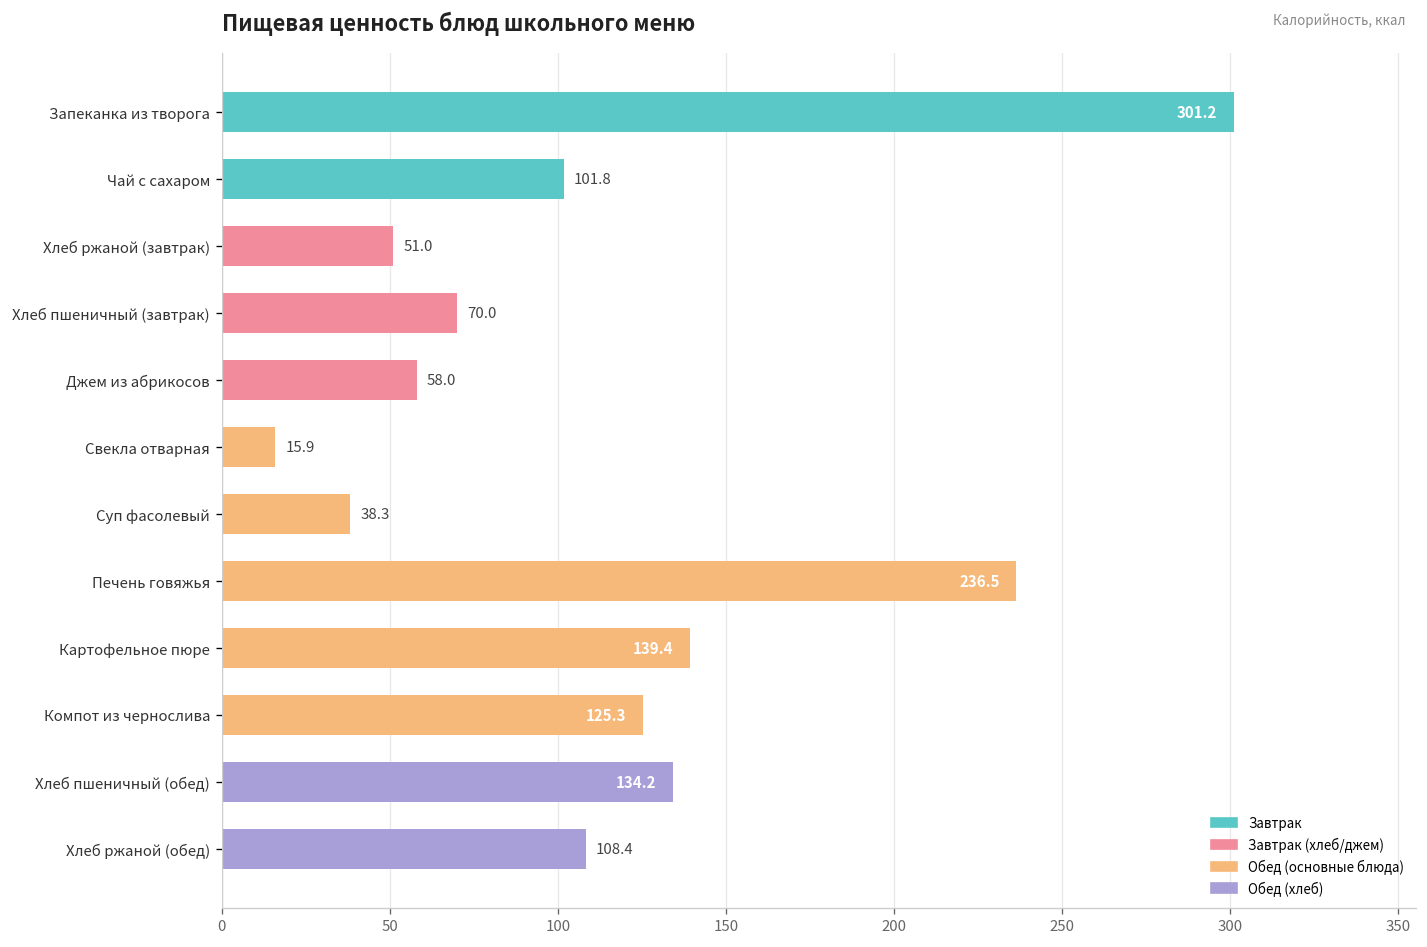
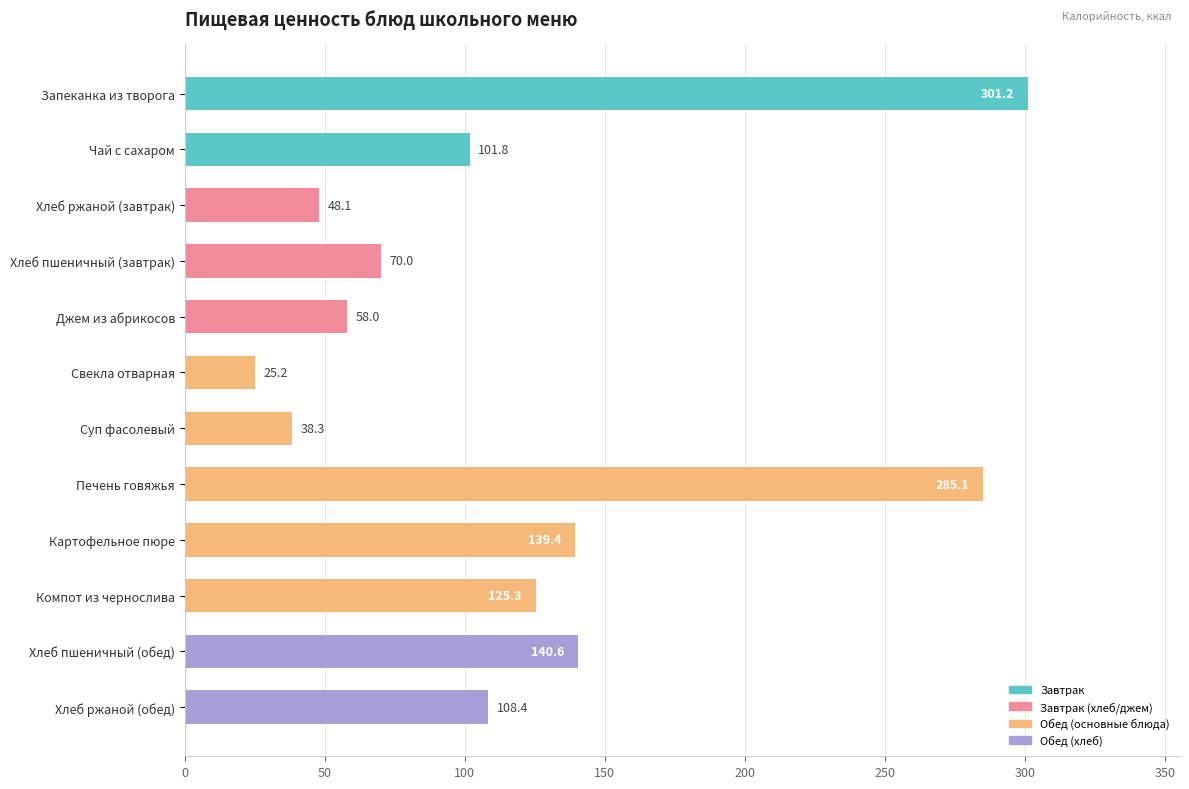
Хлеб ржаной (завтрак): 51.0 -> 48.1
Свекла отварная: 15.9 -> 25.2
Печень говяжья: 236.5 -> 285.1
Хлеб пшеничный (обед): 134.2 -> 140.6
